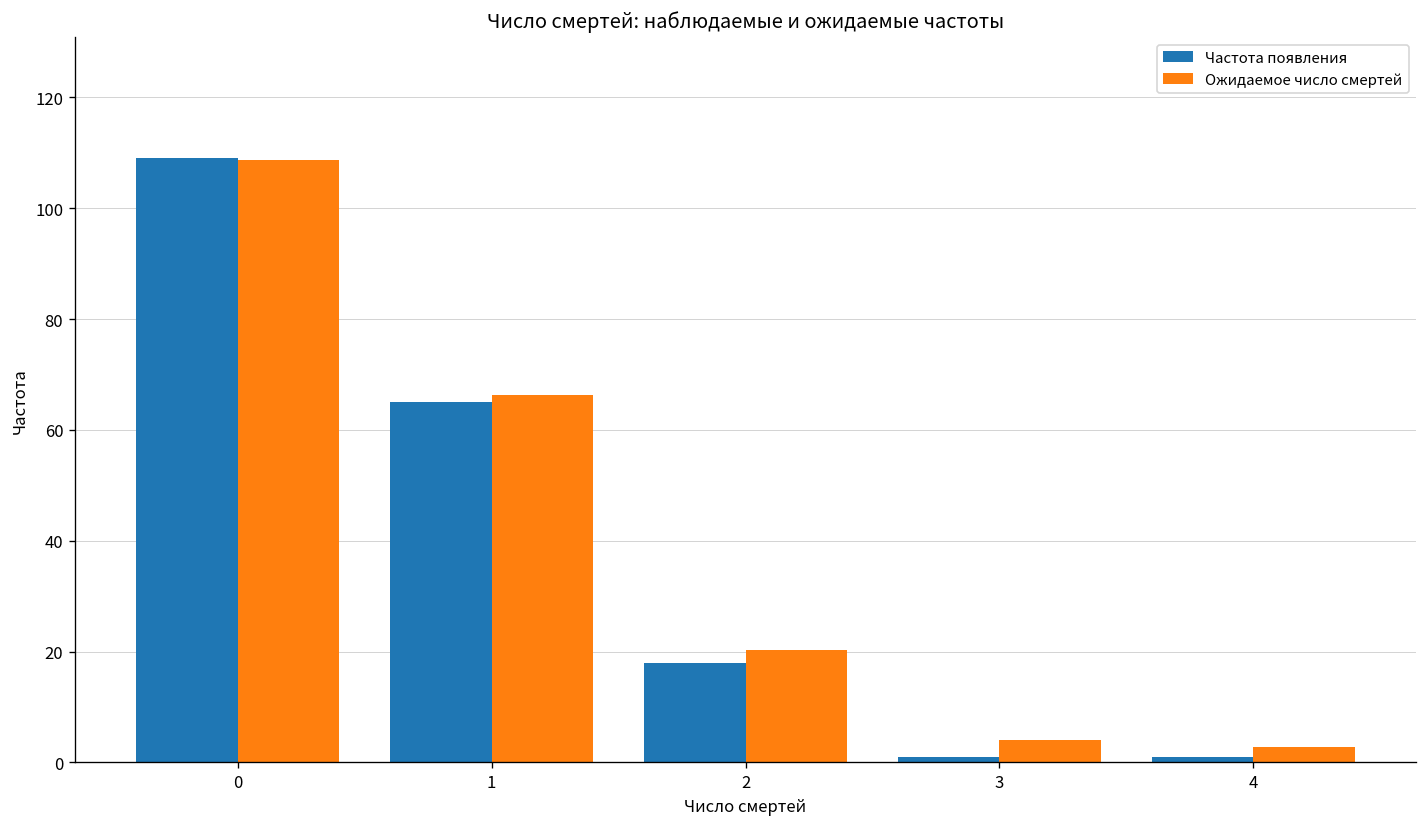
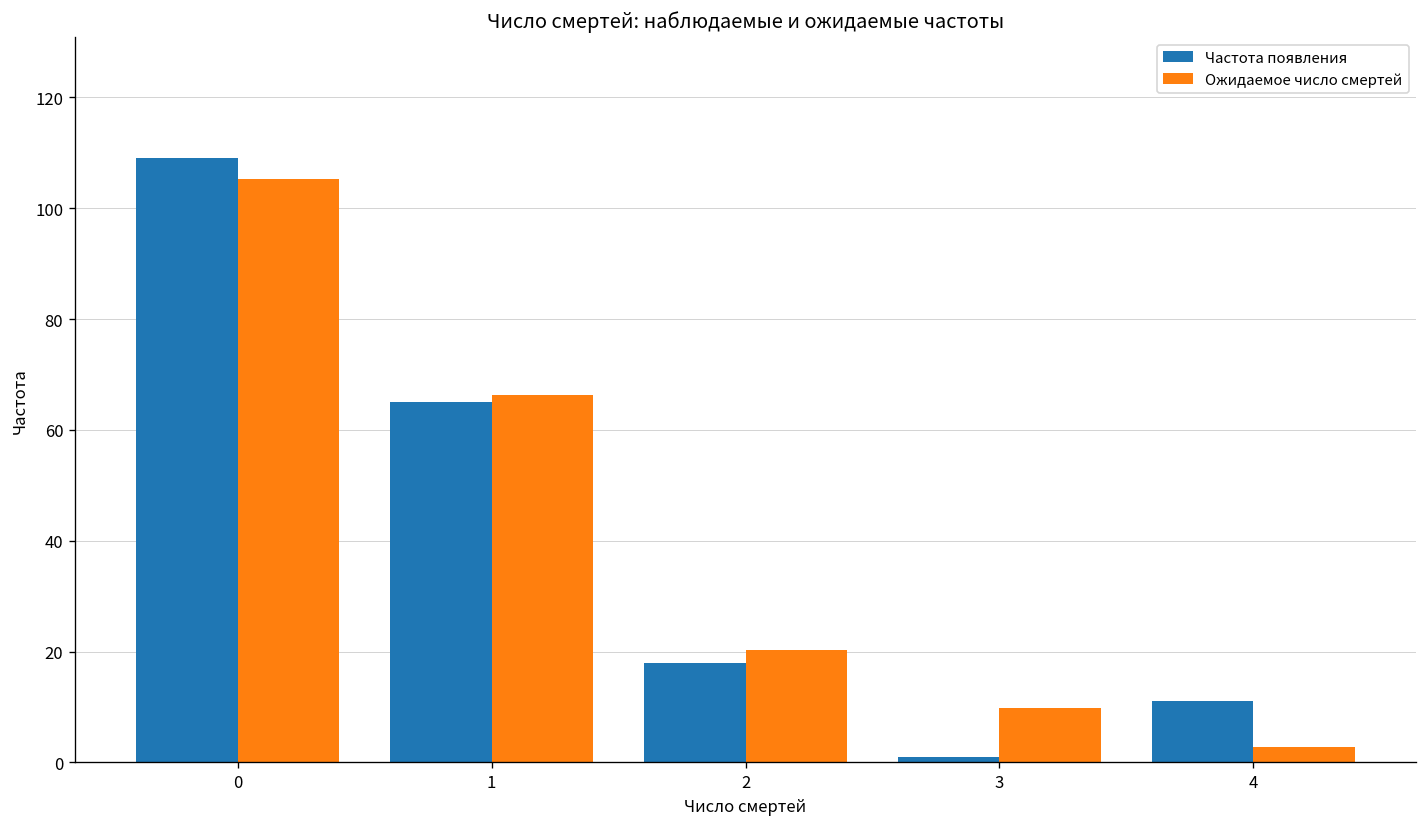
Ожидаемое число смертей, 0: 109 -> 105
Ожидаемое число смертей, 3: 4 -> 10
Частота появления, 4: 1 -> 11
